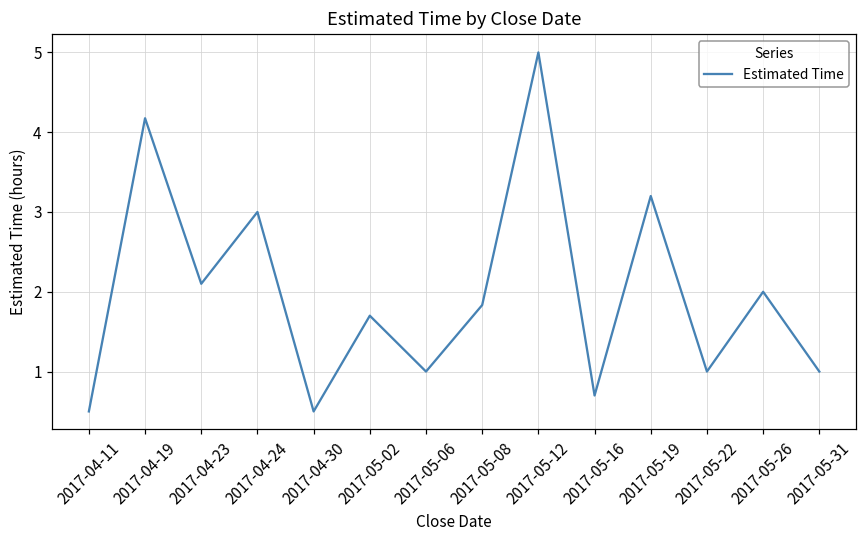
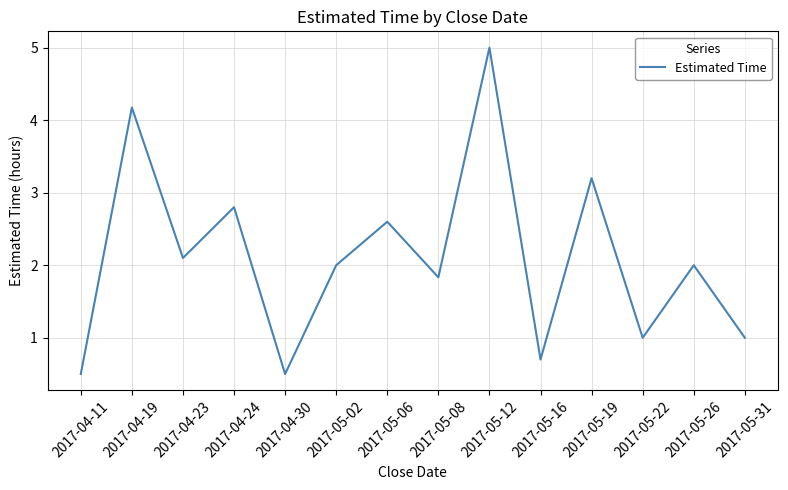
2017-04-24: 3.0 -> 2.8
2017-05-02: 1.7 -> 2.0
2017-05-06: 1.0 -> 2.6
